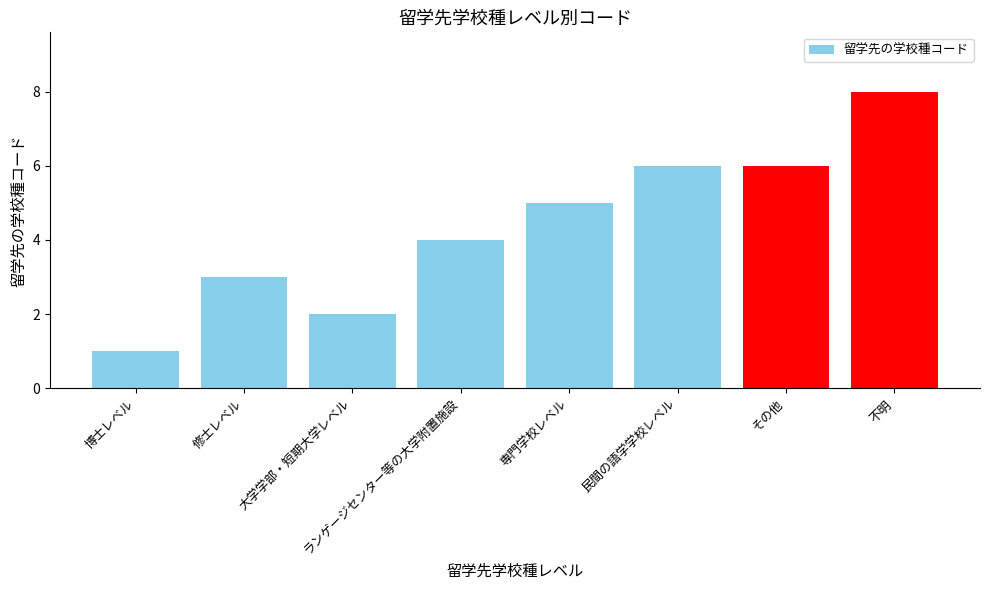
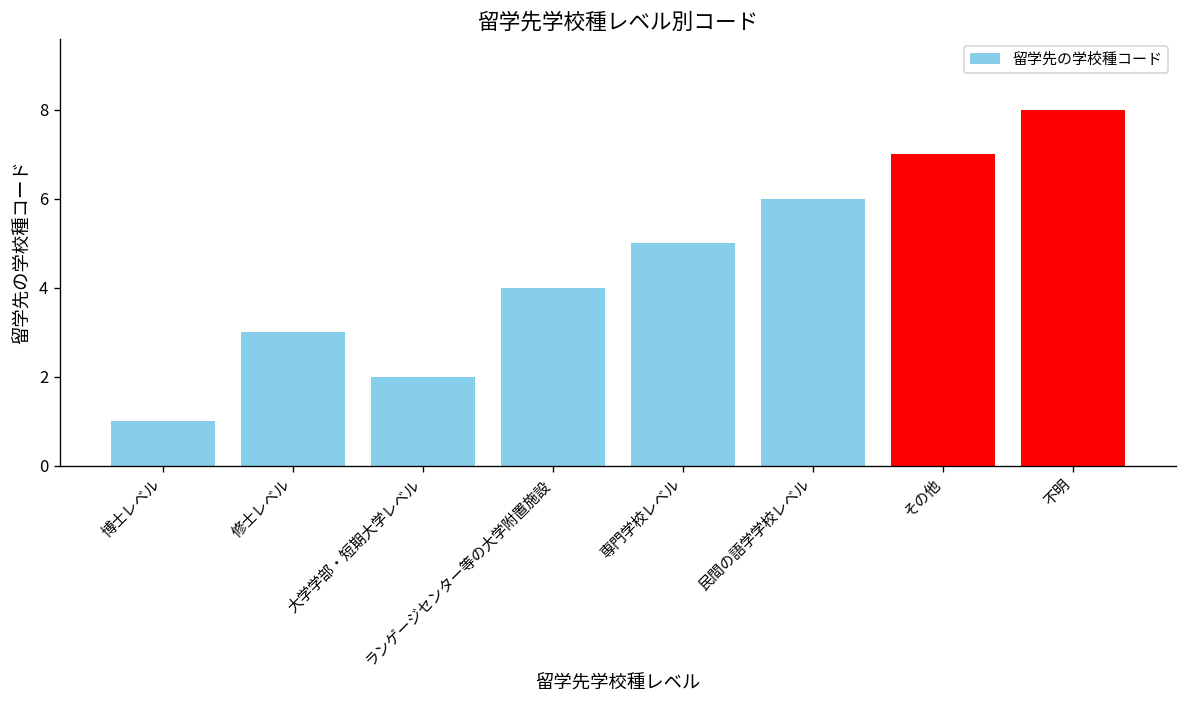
その他: 6 -> 7
